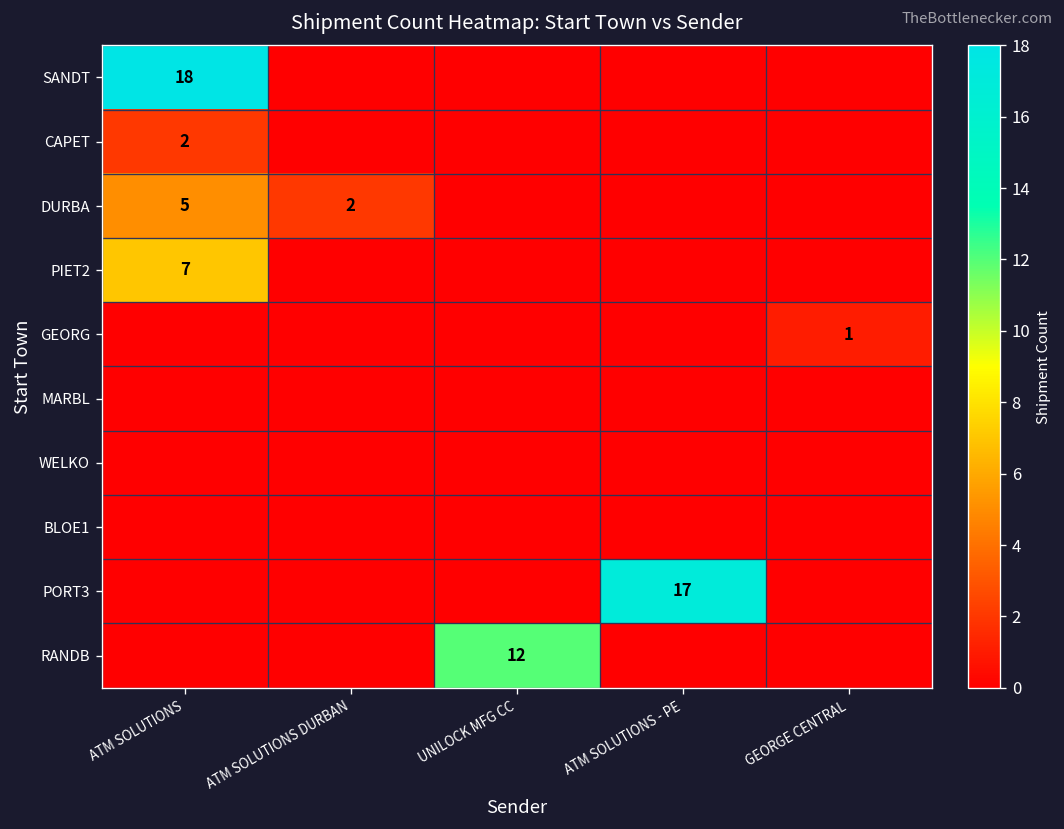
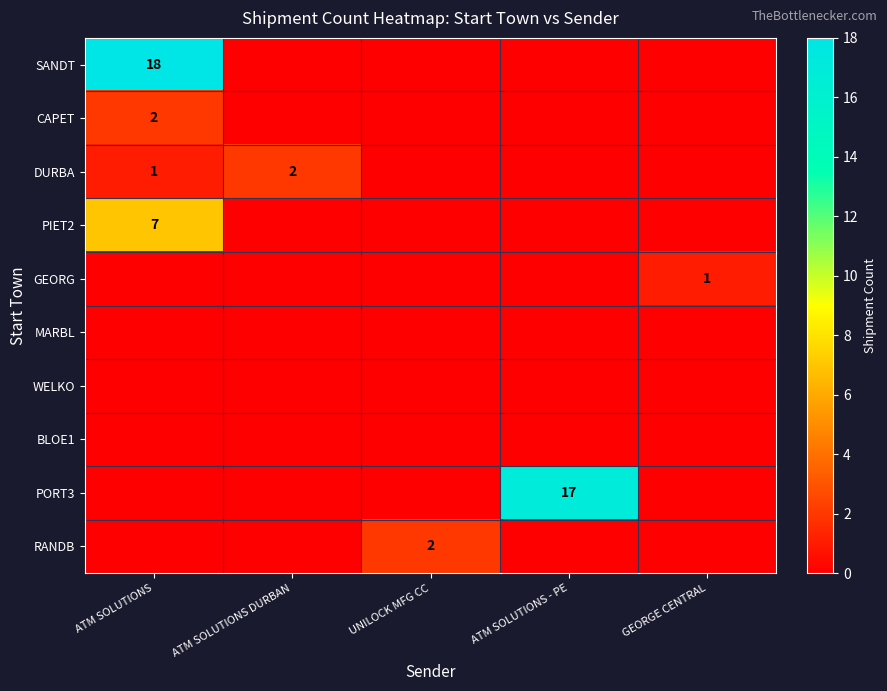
DURBA, ATM SOLUTIONS: 5 -> 1
RANDB, UNILOCK MFG CC: 12 -> 2
